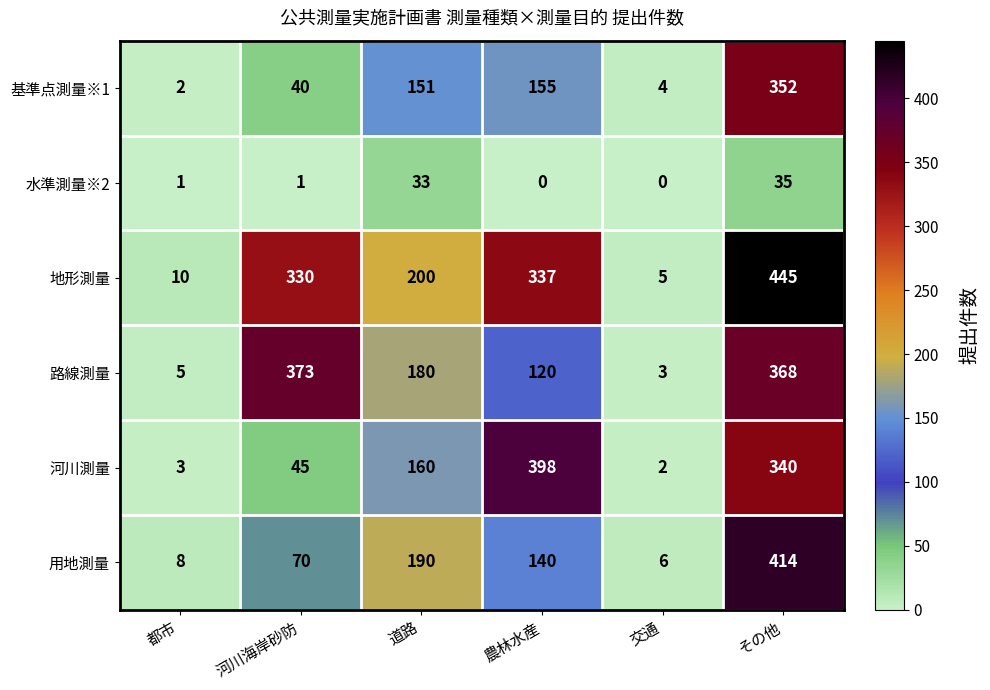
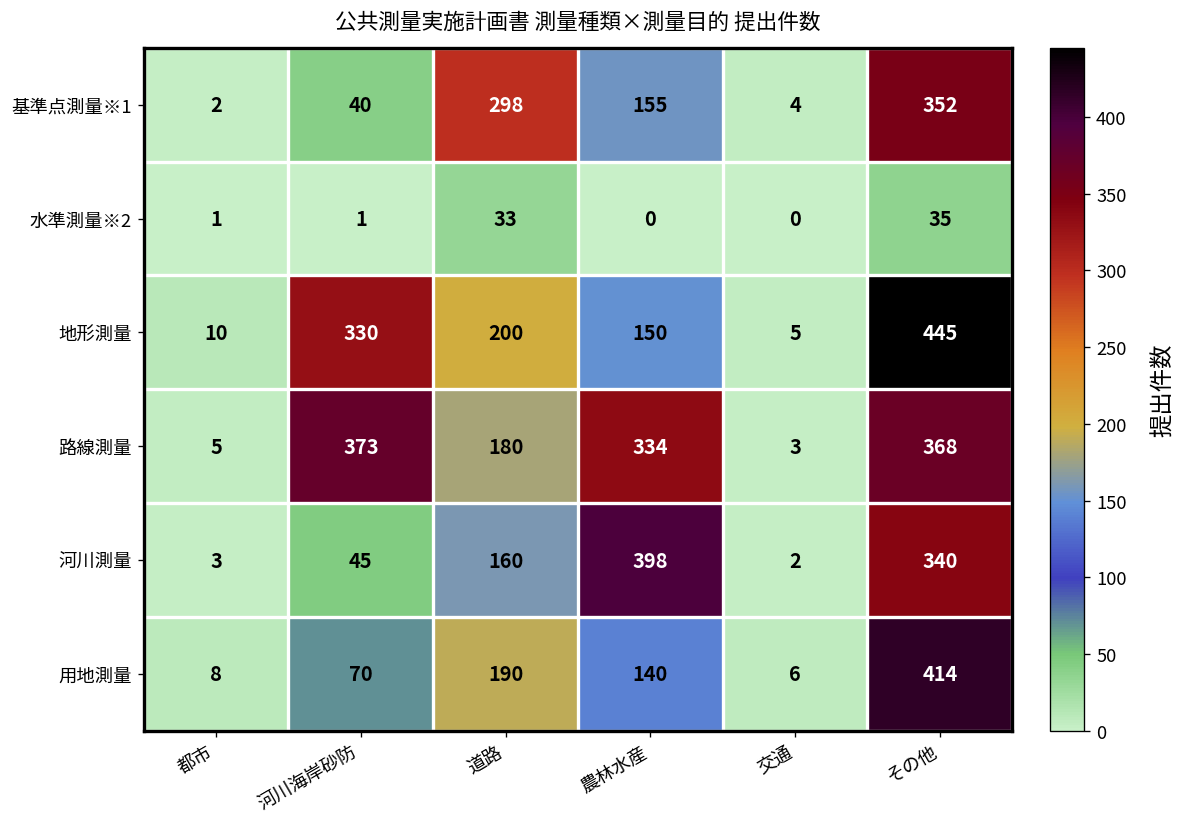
基準点測量※1, 道路: 151 -> 298
地形測量, 農林水産: 337 -> 150
路線測量, 農林水産: 120 -> 334
